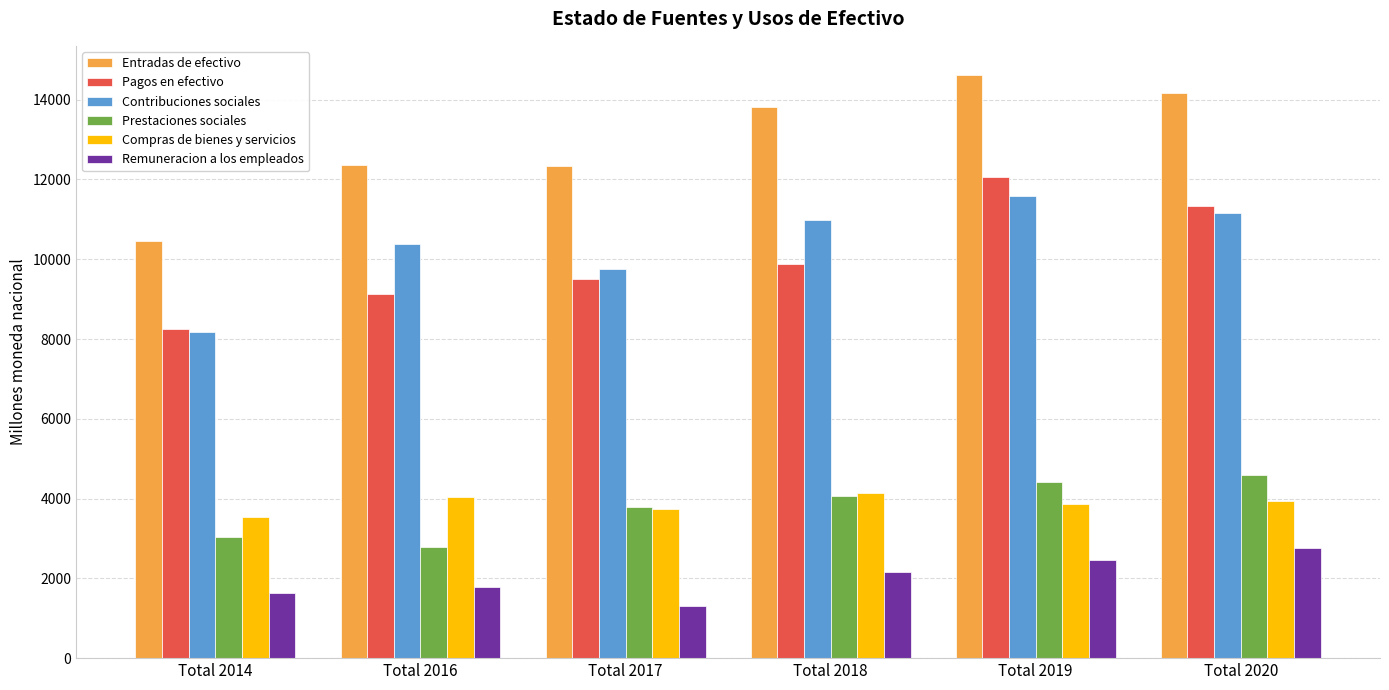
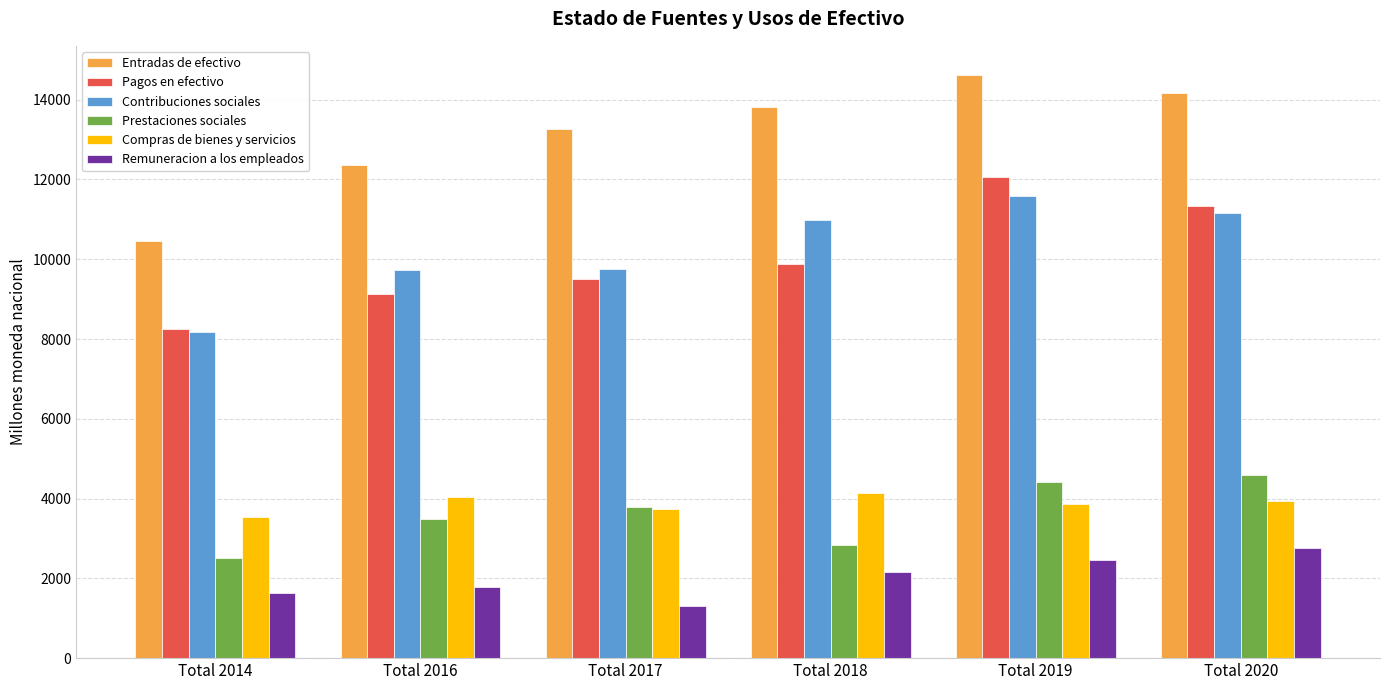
Prestaciones sociales, Total 2014: 3000 -> 2500
Contribuciones sociales, Total 2016: 10400 -> 9700
Prestaciones sociales, Total 2016: 2800 -> 3500
Entradas de efectivo, Total 2017: 12300 -> 13300
Prestaciones sociales, Total 2018: 4100 -> 2800
